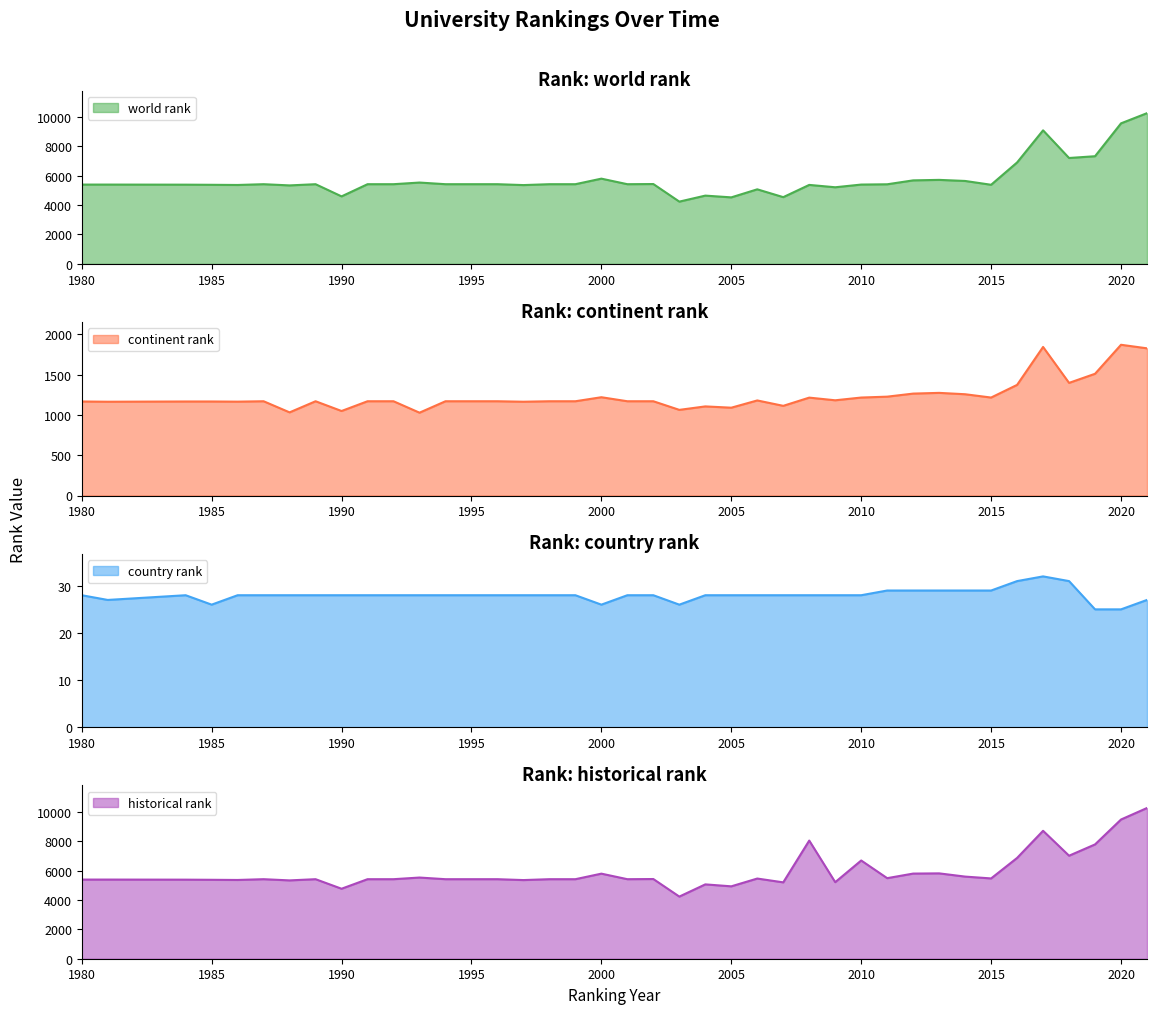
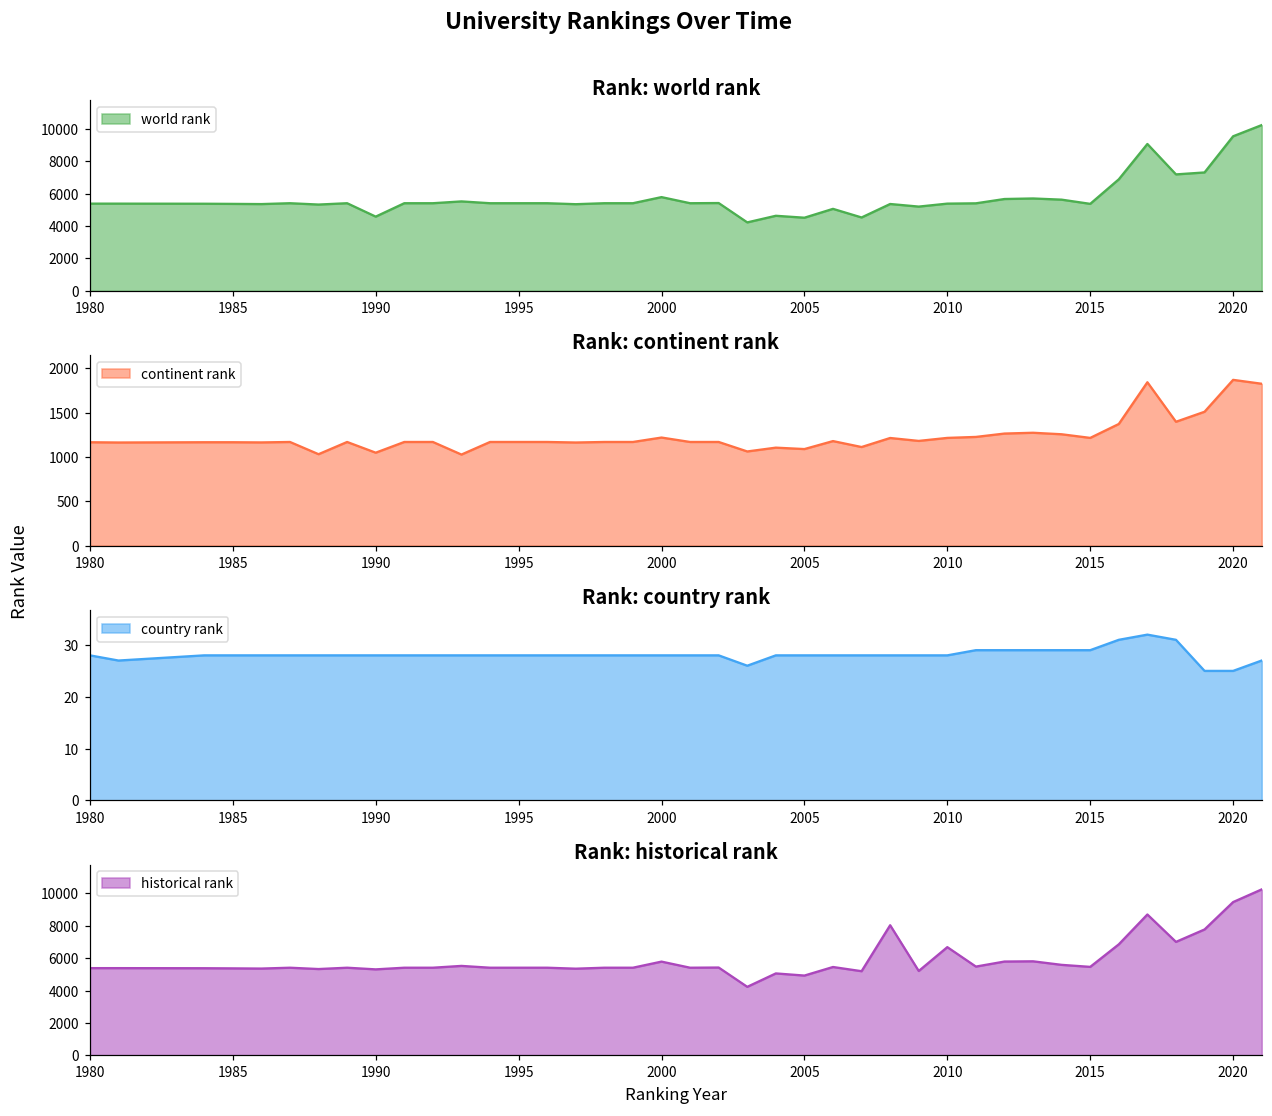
Rank: country rank, 1985: 26 -> 28
Rank: country rank, 2000: 26 -> 28
Rank: historical rank, 1990: 4800 -> 5300
